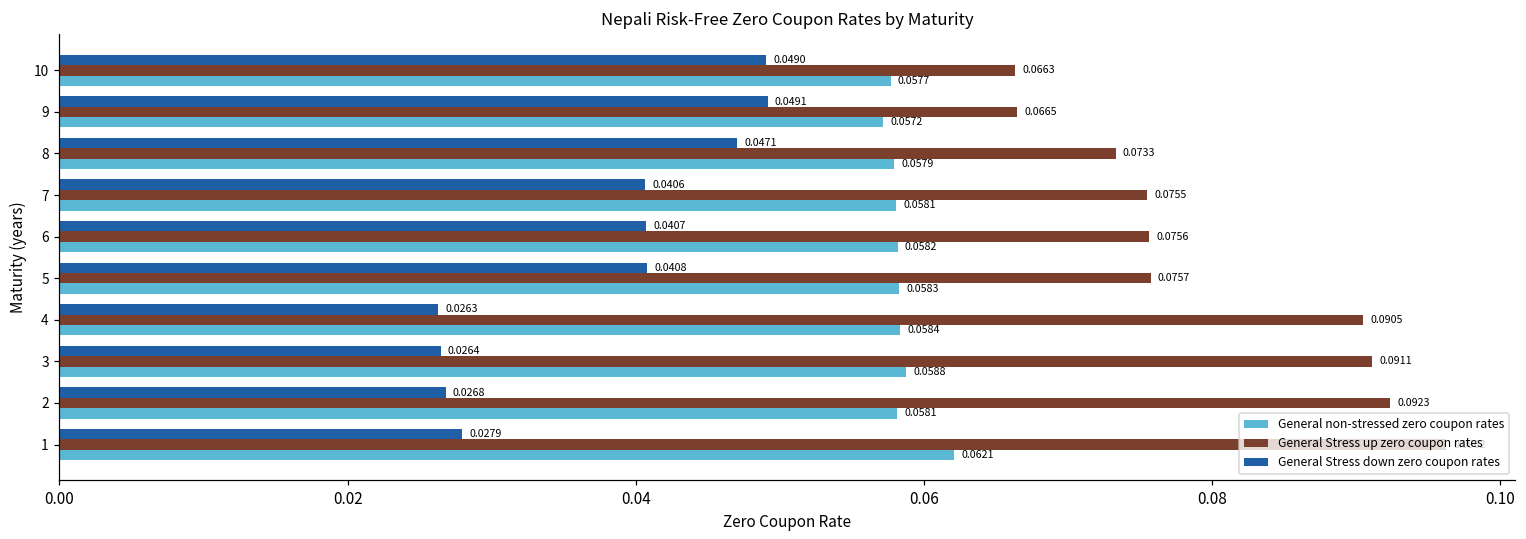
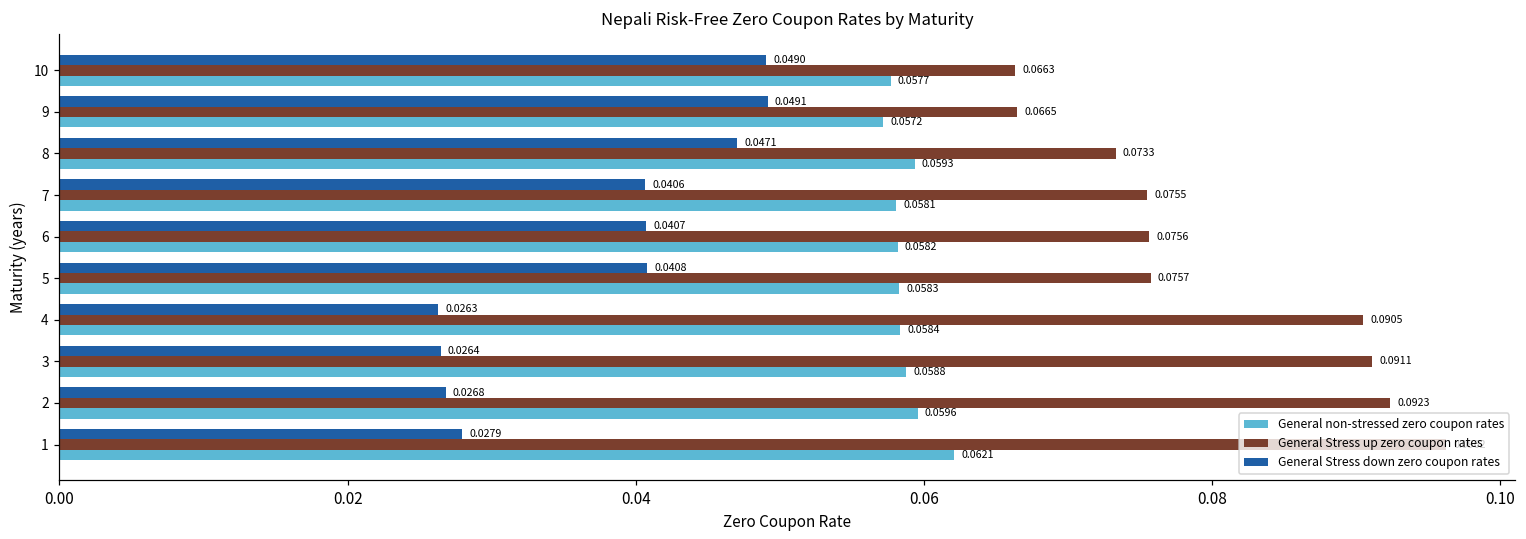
General non-stressed zero coupon rates, 8: 0.0579 -> 0.0593
General non-stressed zero coupon rates, 2: 0.0581 -> 0.0596
